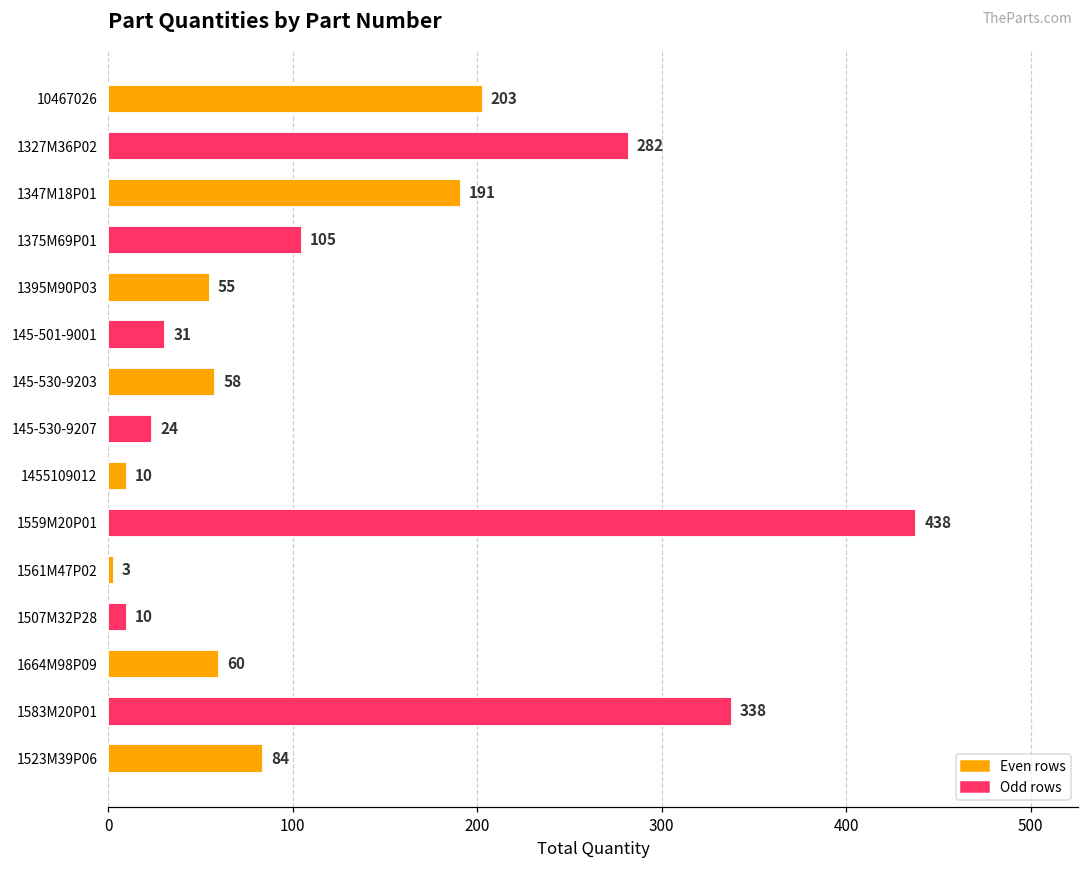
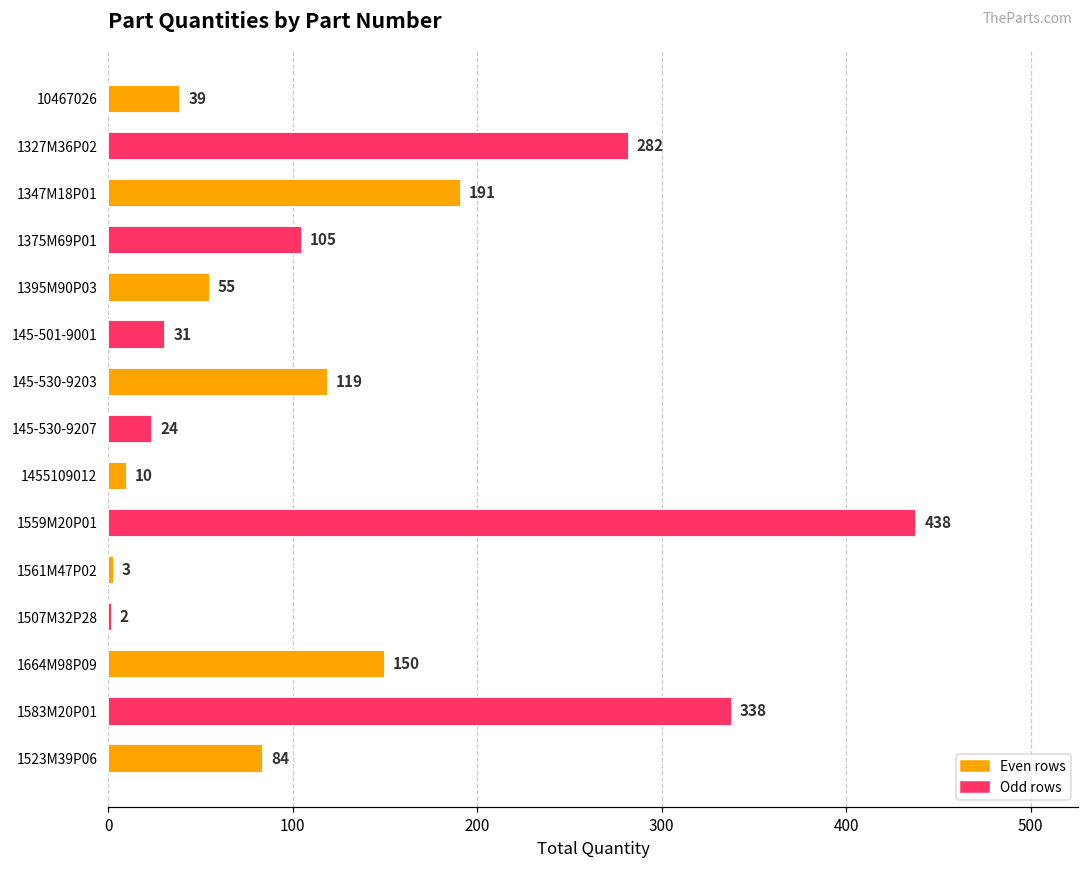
10467026: 203 -> 39
145-530-9203: 58 -> 119
1507M32P28: 10 -> 2
1664M98P09: 60 -> 150
